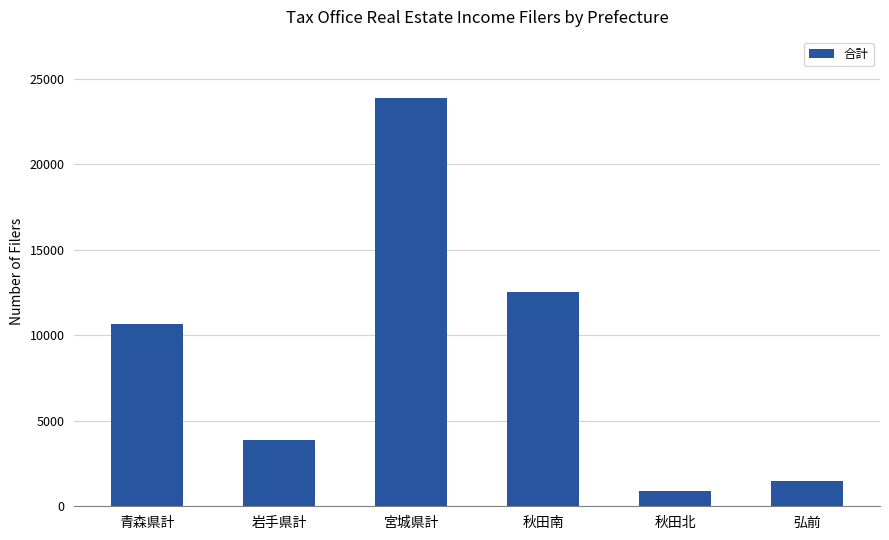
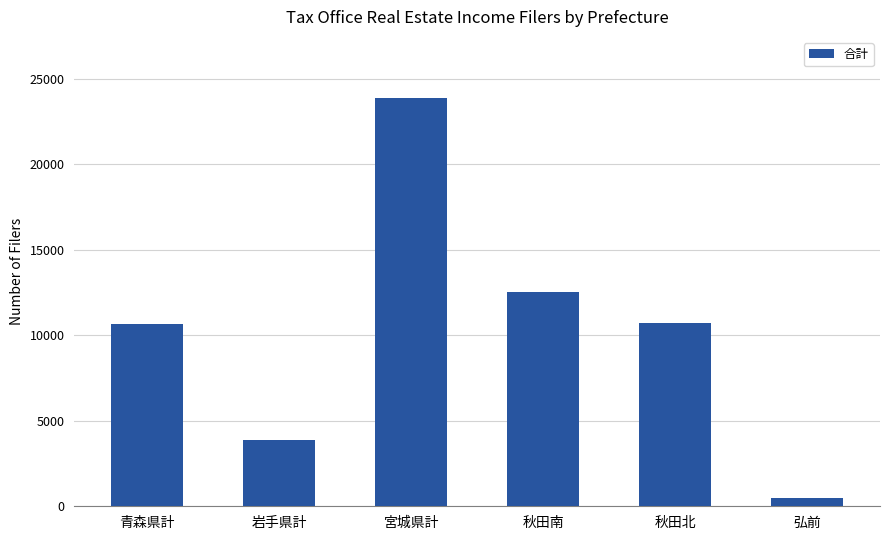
秋田北: 900 -> 10700
弘前: 1500 -> 500
